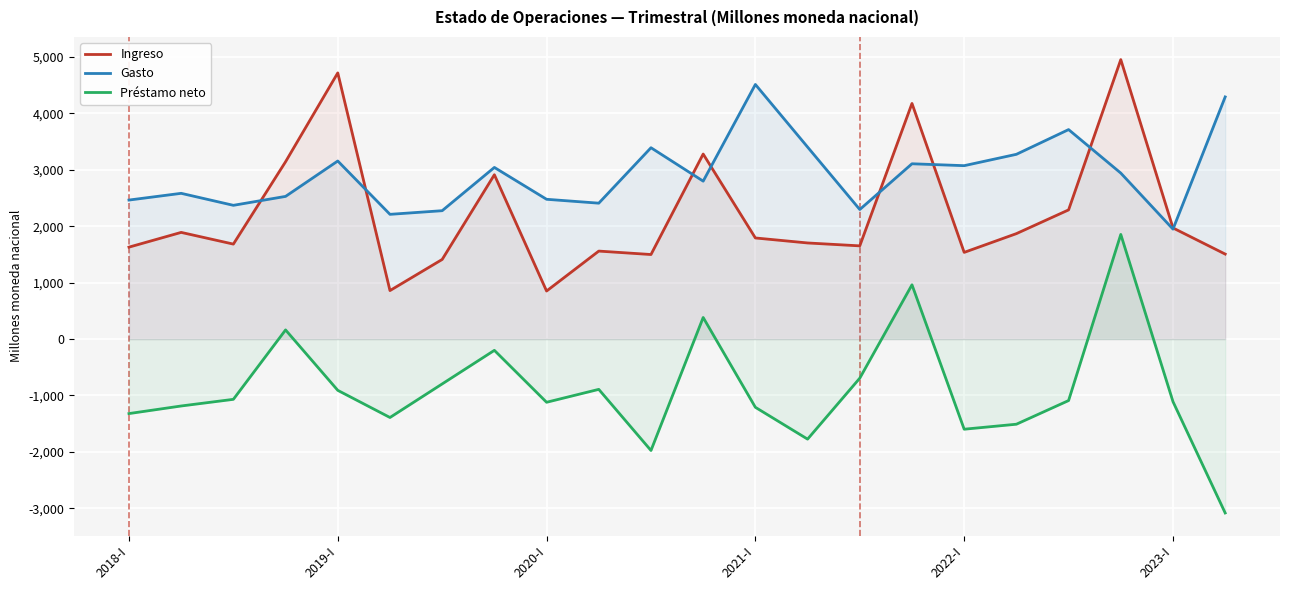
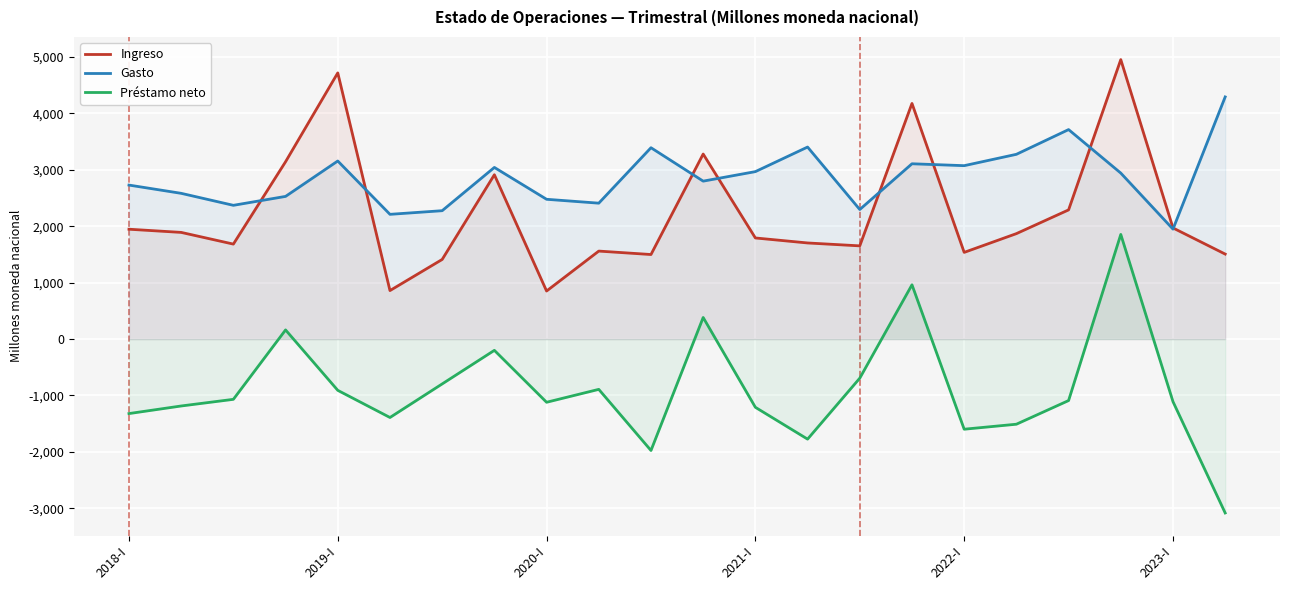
Ingreso, 2018-I: 1,600 -> 1,900
Gasto, 2018-I: 2,500 -> 2,700
Gasto, 2021-I: 4,500 -> 3,000
